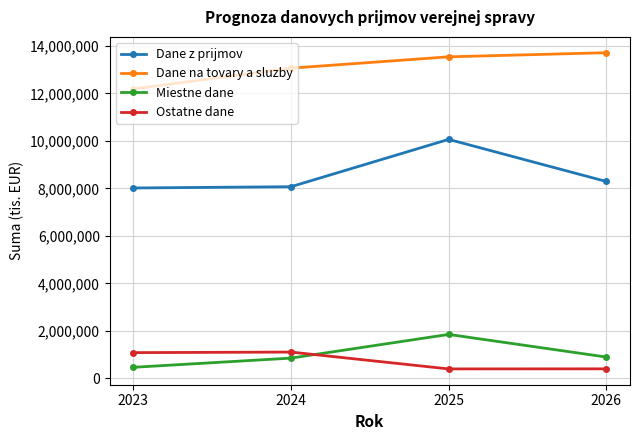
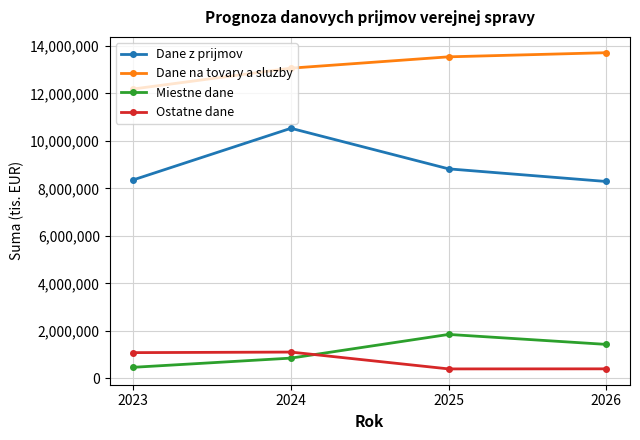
Dane z prijmov, 2023: 8,000,000 -> 8,400,000
Dane z prijmov, 2024: 8,100,000 -> 10,500,000
Dane z prijmov, 2025: 10,100,000 -> 8,800,000
Miestne dane, 2026: 900,000 -> 1,400,000
